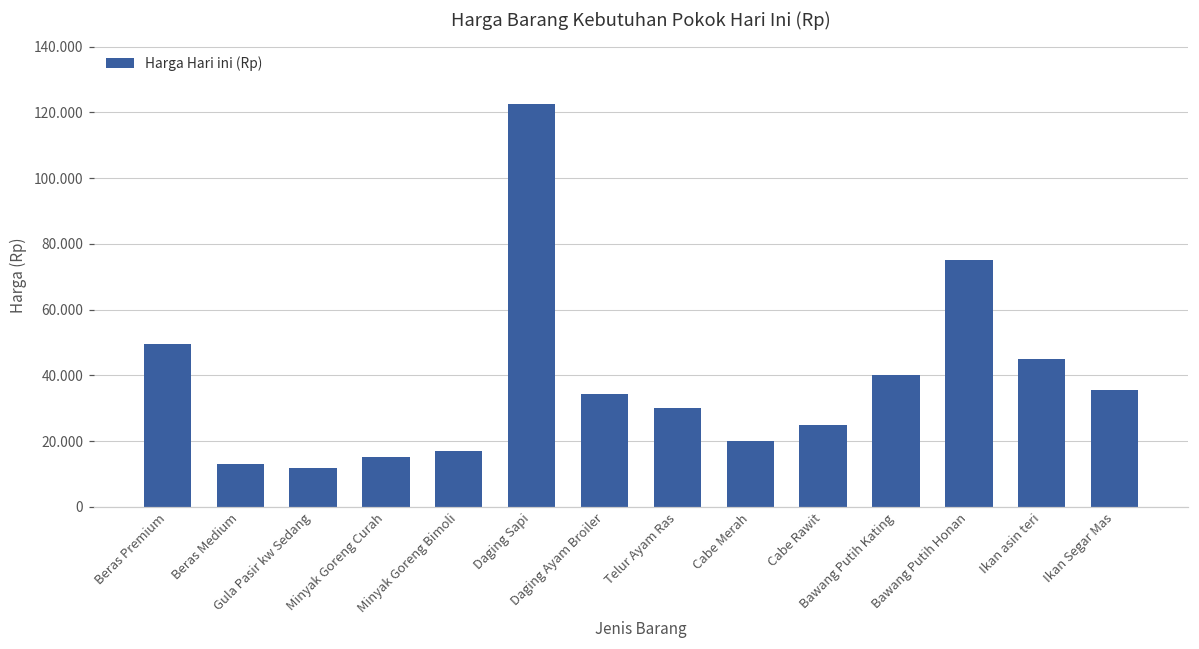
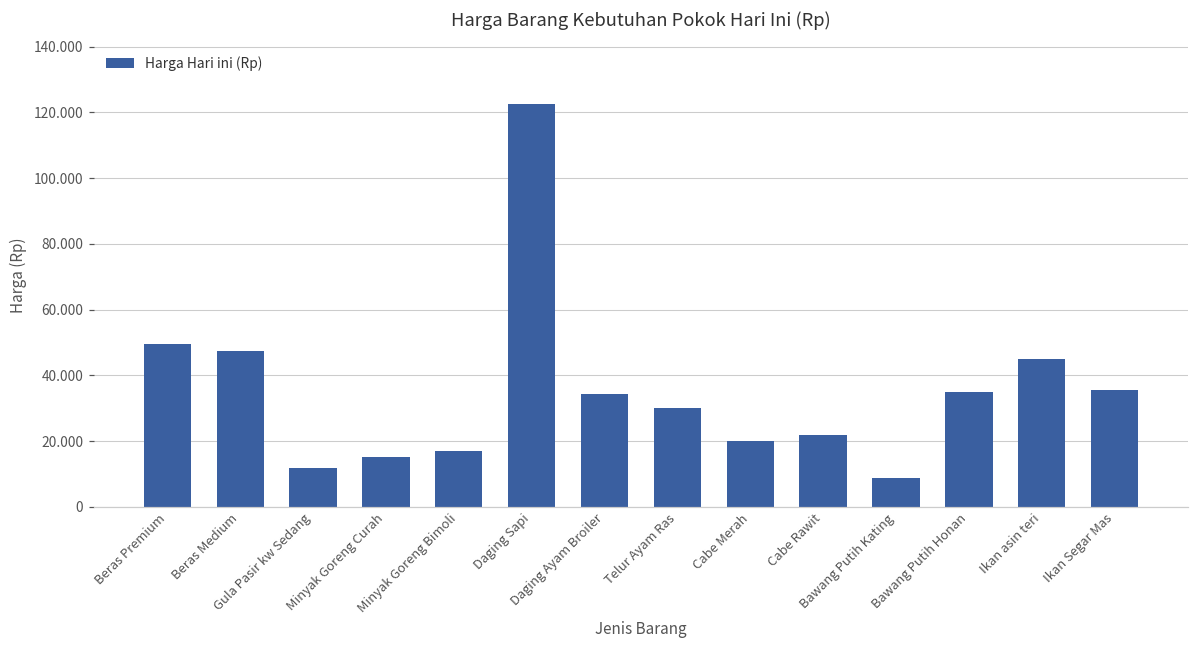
Beras Medium: 13 -> 47
Cabe Rawit: 25 -> 22
Bawang Putih Kating: 40 -> 9
Bawang Putih Honan: 75 -> 35
